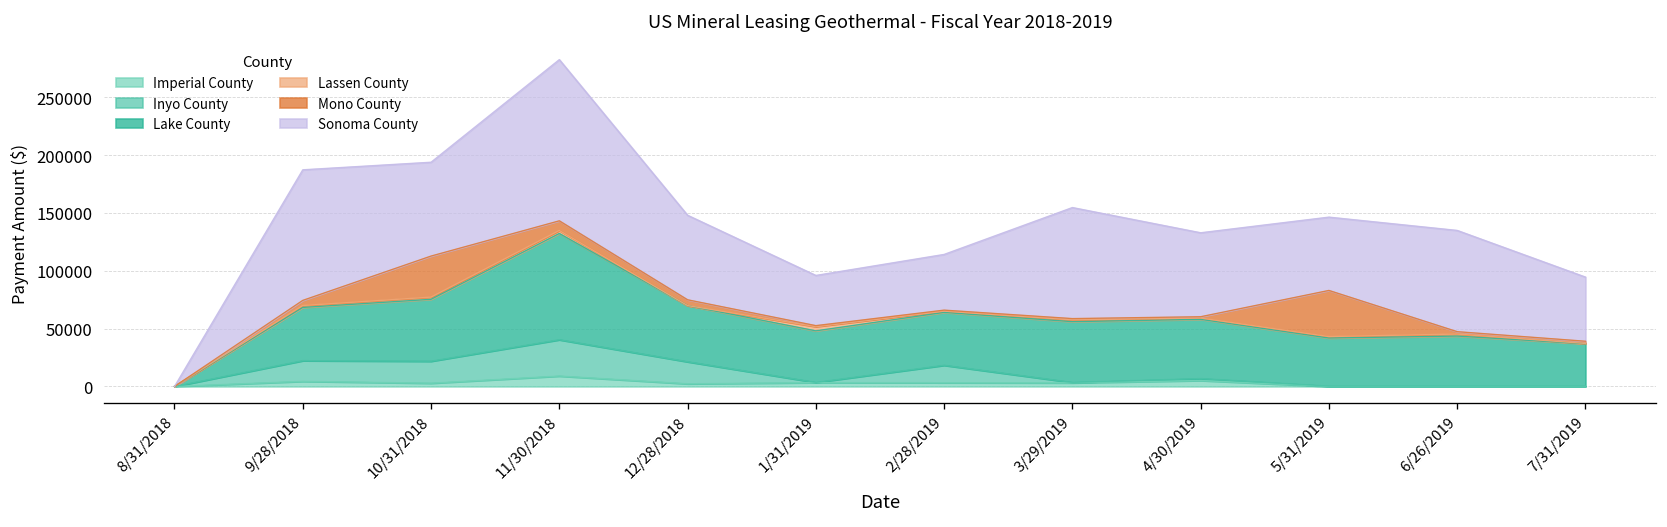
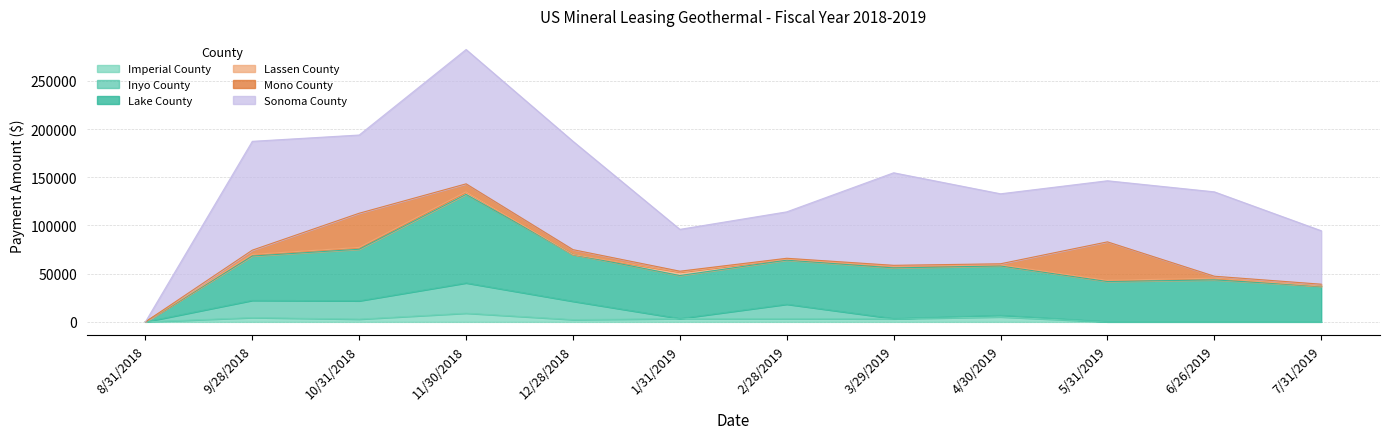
Sonoma County, 12/28/2018: 70000 -> 110000
